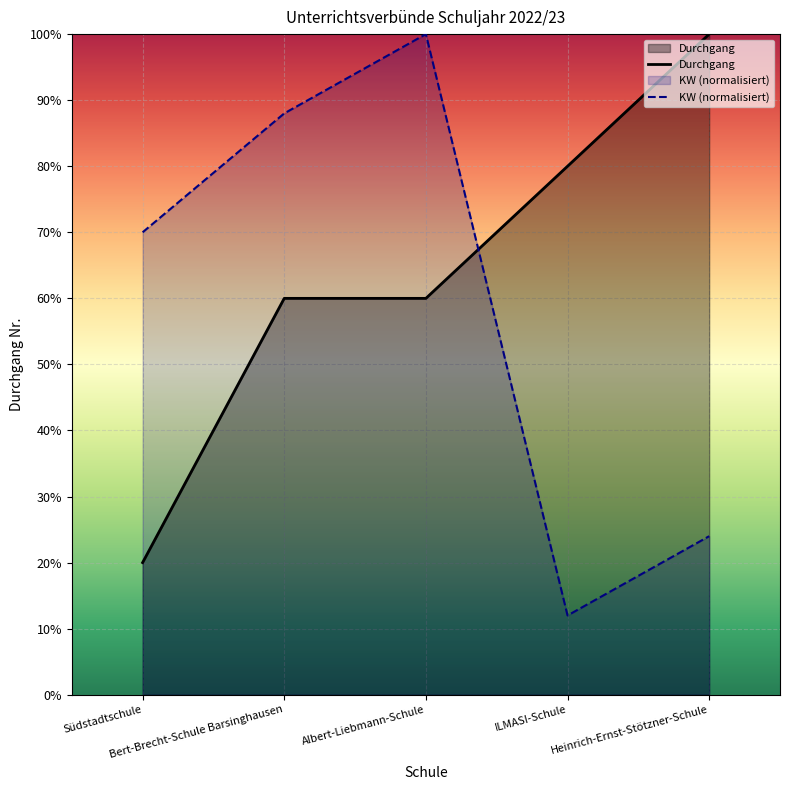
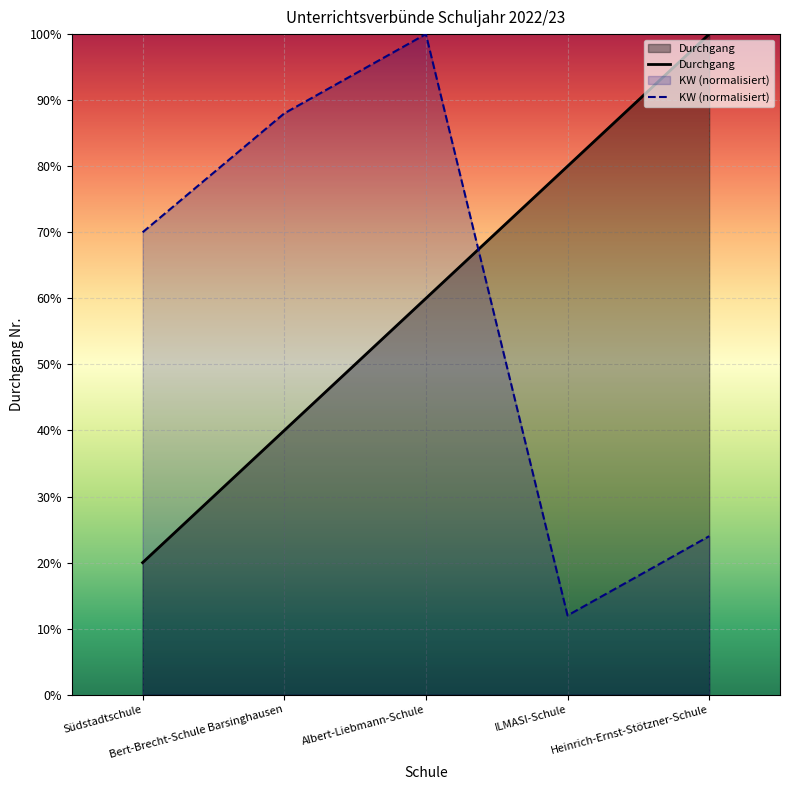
Durchgang, Bert-Brecht-Schule Barsinghausen: 60% -> 40%
